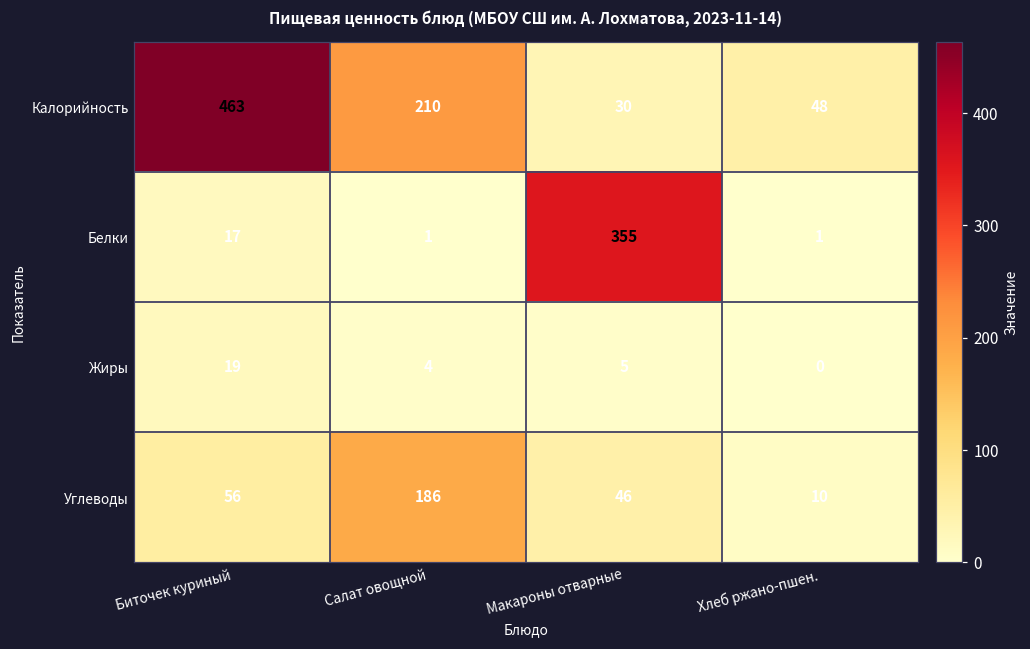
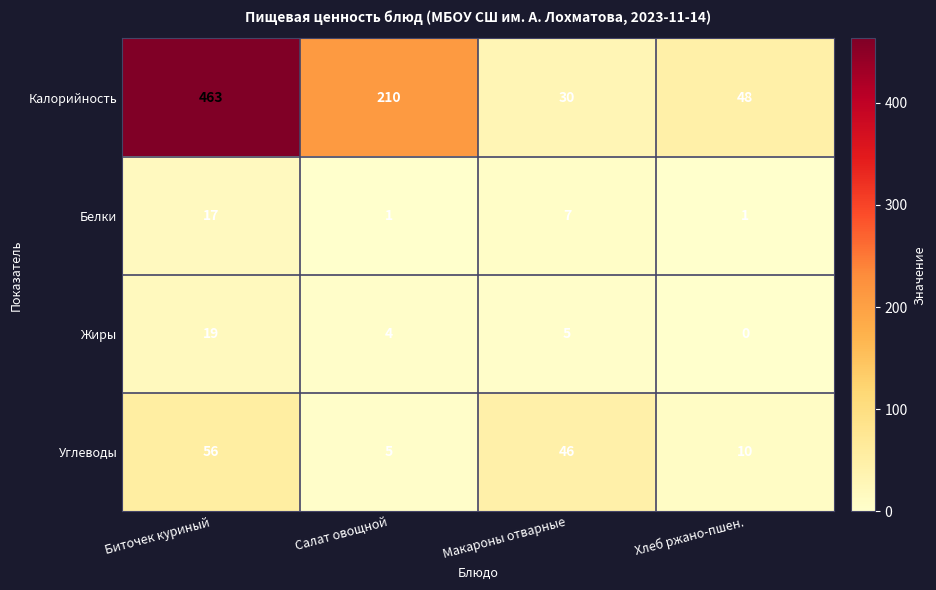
Белки, Макароны отварные: 355 -> 7
Углеводы, Салат овощной: 186 -> 5
